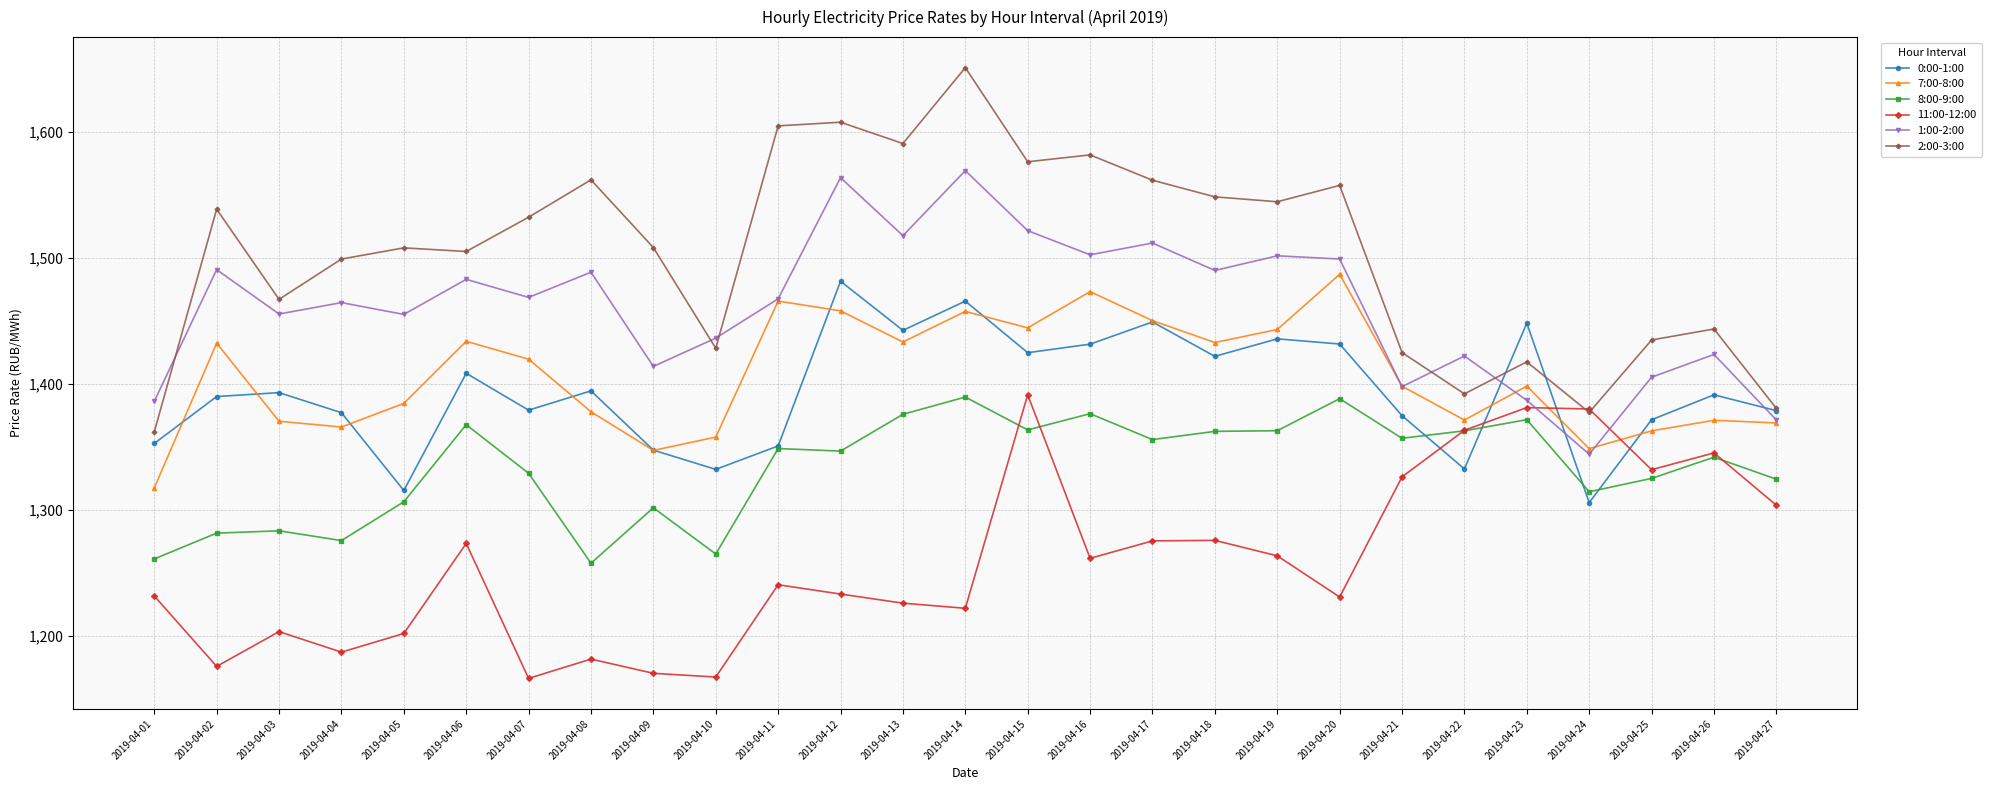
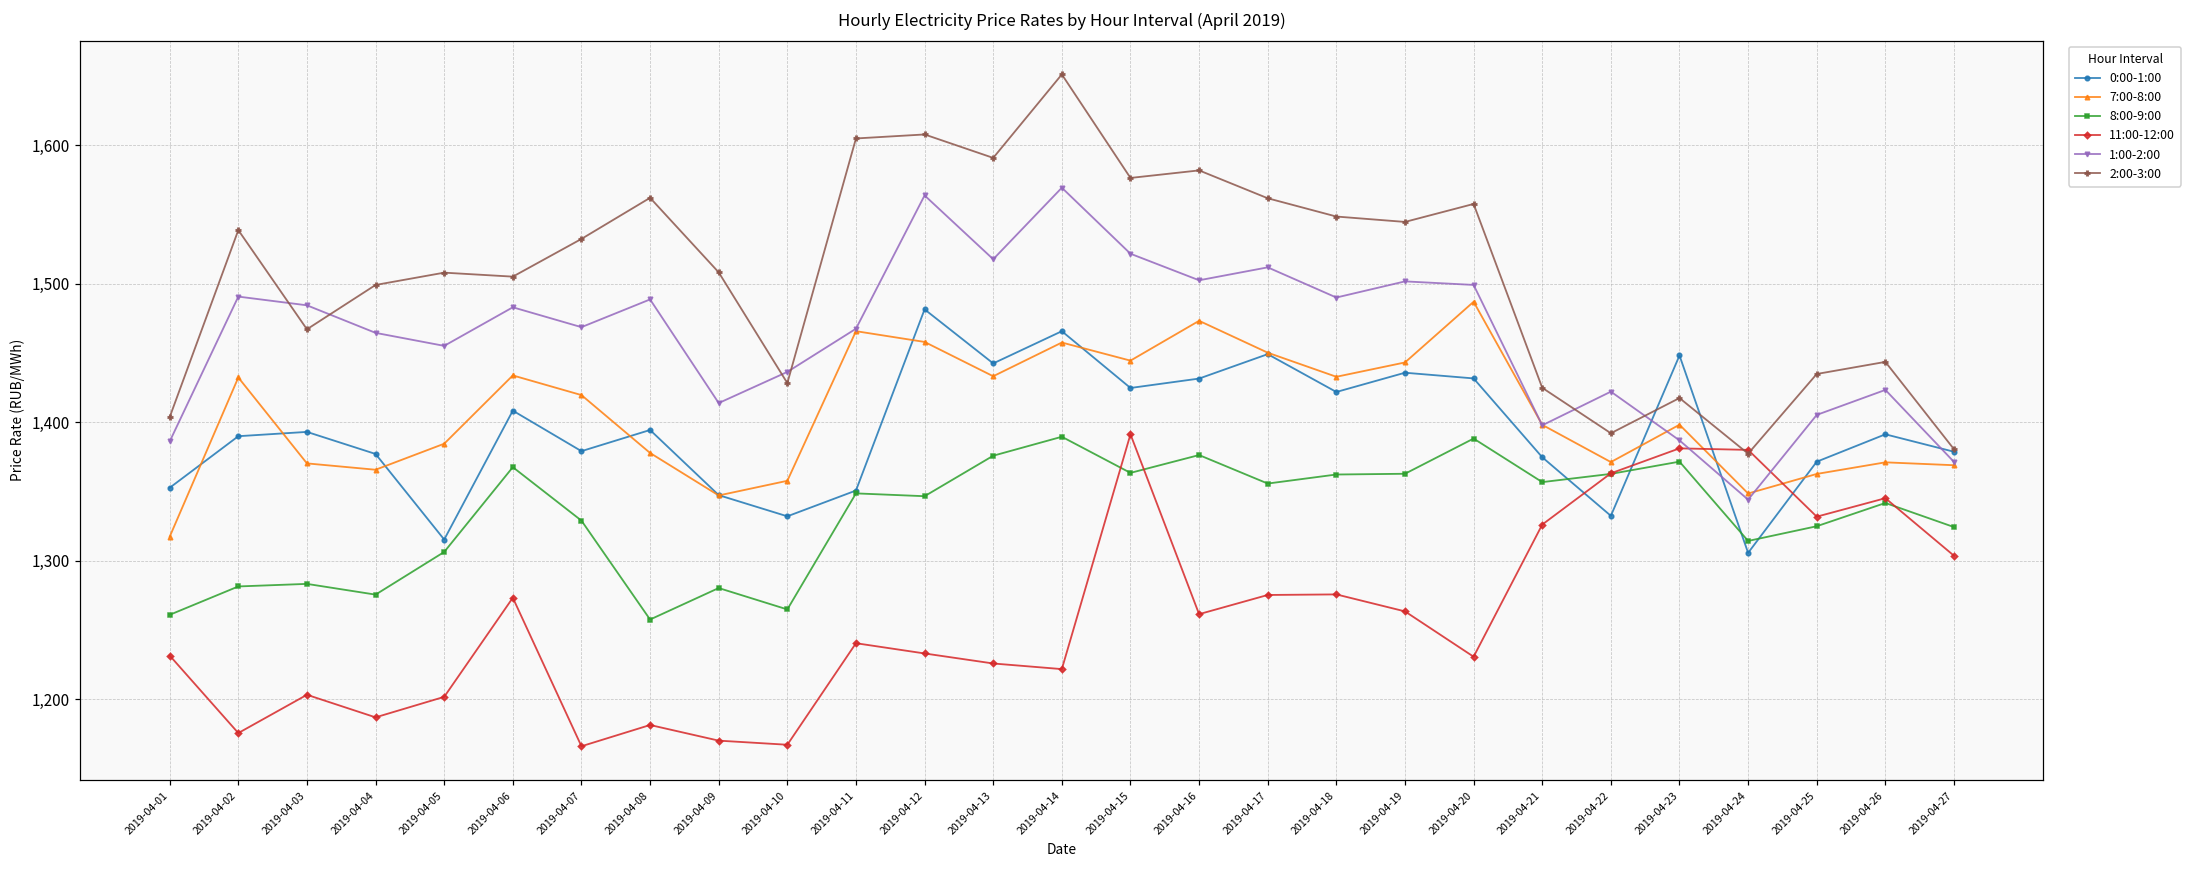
2:00-3:00, 2019-04-01: 1,362 -> 1,404
1:00-2:00, 2019-04-03: 1,456 -> 1,485
8:00-9:00, 2019-04-09: 1,302 -> 1,280
